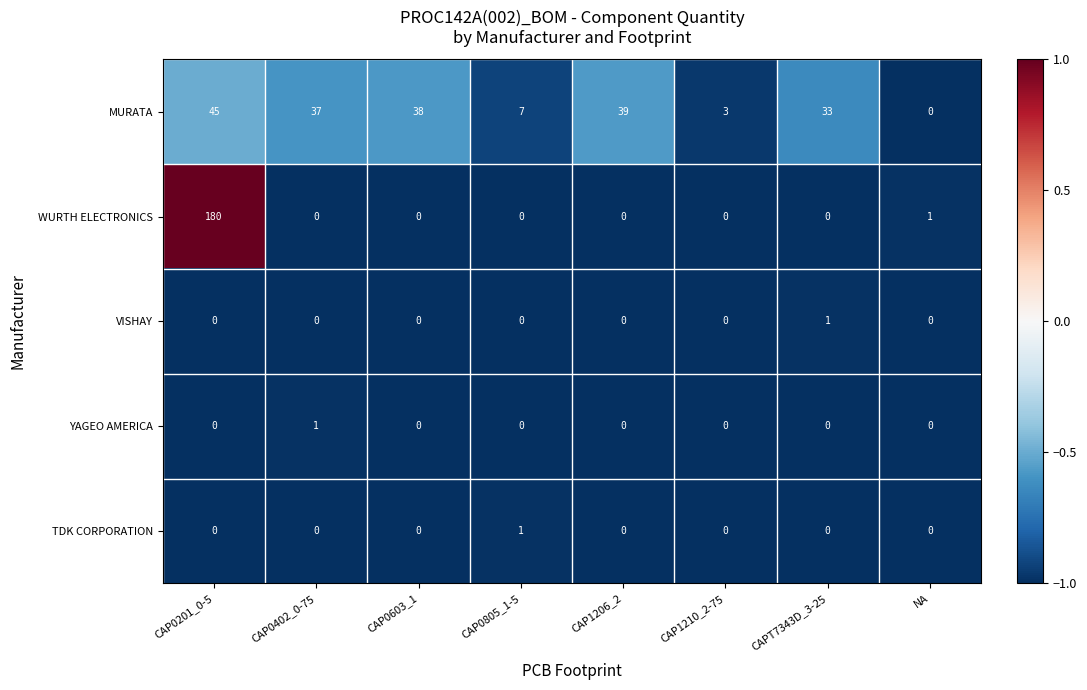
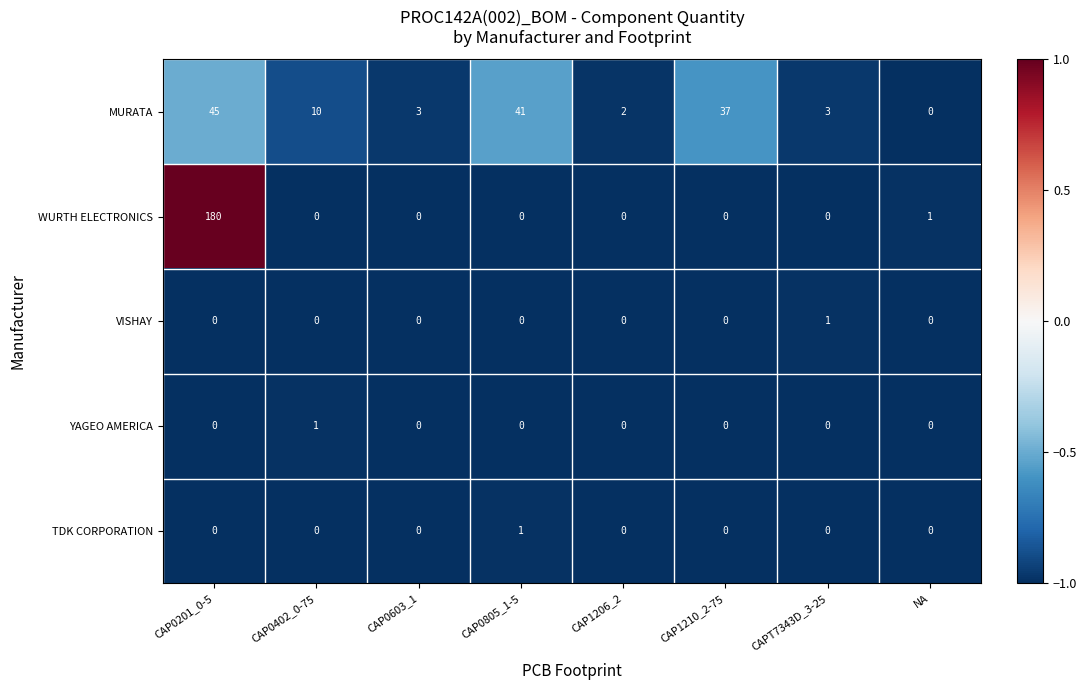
MURATA, CAP0402_0-75: 37 -> 10
MURATA, CAP0603_1: 38 -> 3
MURATA, CAP0805_1-5: 7 -> 41
MURATA, CAP1206_2: 39 -> 2
MURATA, CAP1210_2-75: 3 -> 37
MURATA, CAPT7343D_3-25: 33 -> 3
